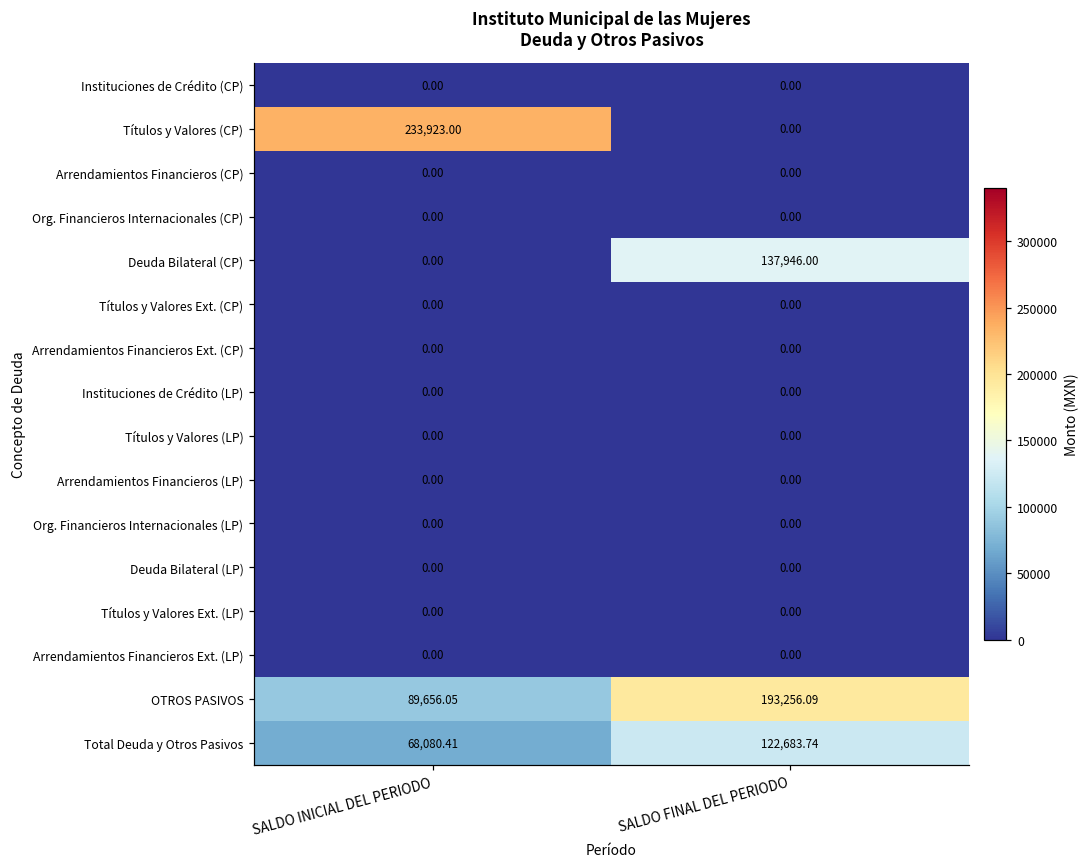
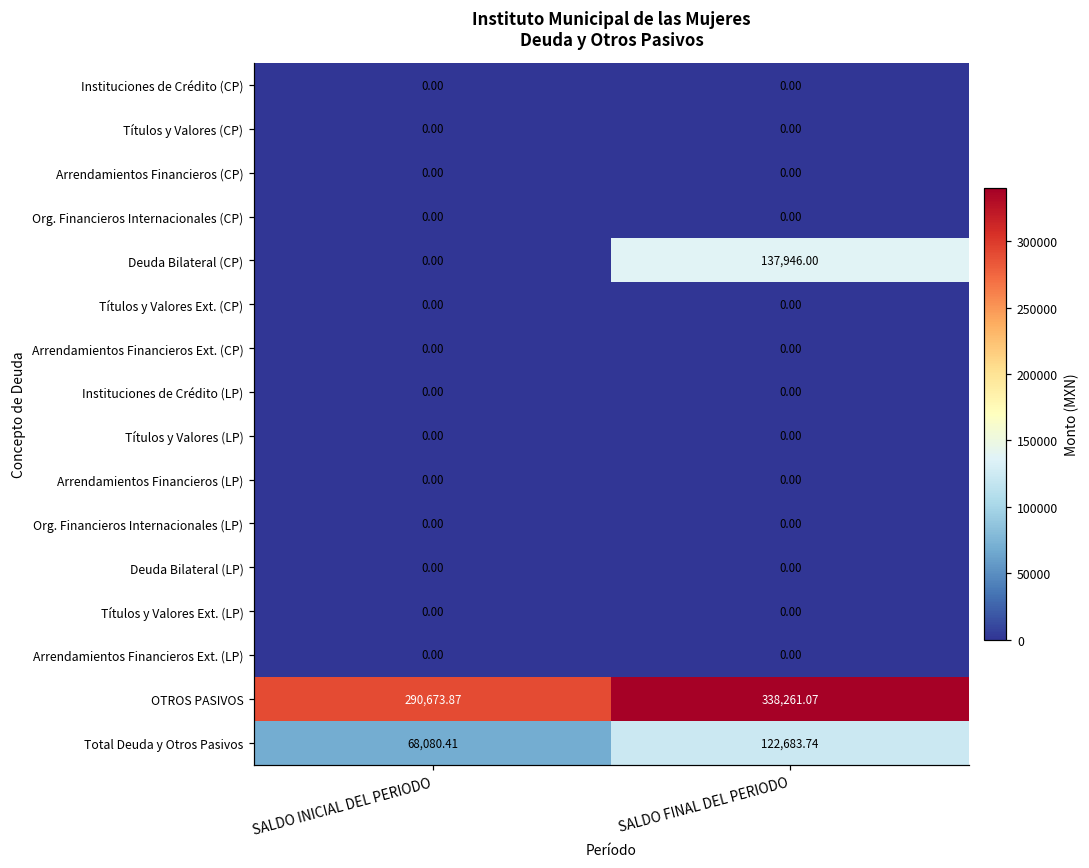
Títulos y Valores (CP), SALDO INICIAL DEL PERIODO: 233,923.00 -> 0.00
OTROS PASIVOS, SALDO INICIAL DEL PERIODO: 89,656.05 -> 290,673.87
OTROS PASIVOS, SALDO FINAL DEL PERIODO: 193,256.09 -> 338,261.07
